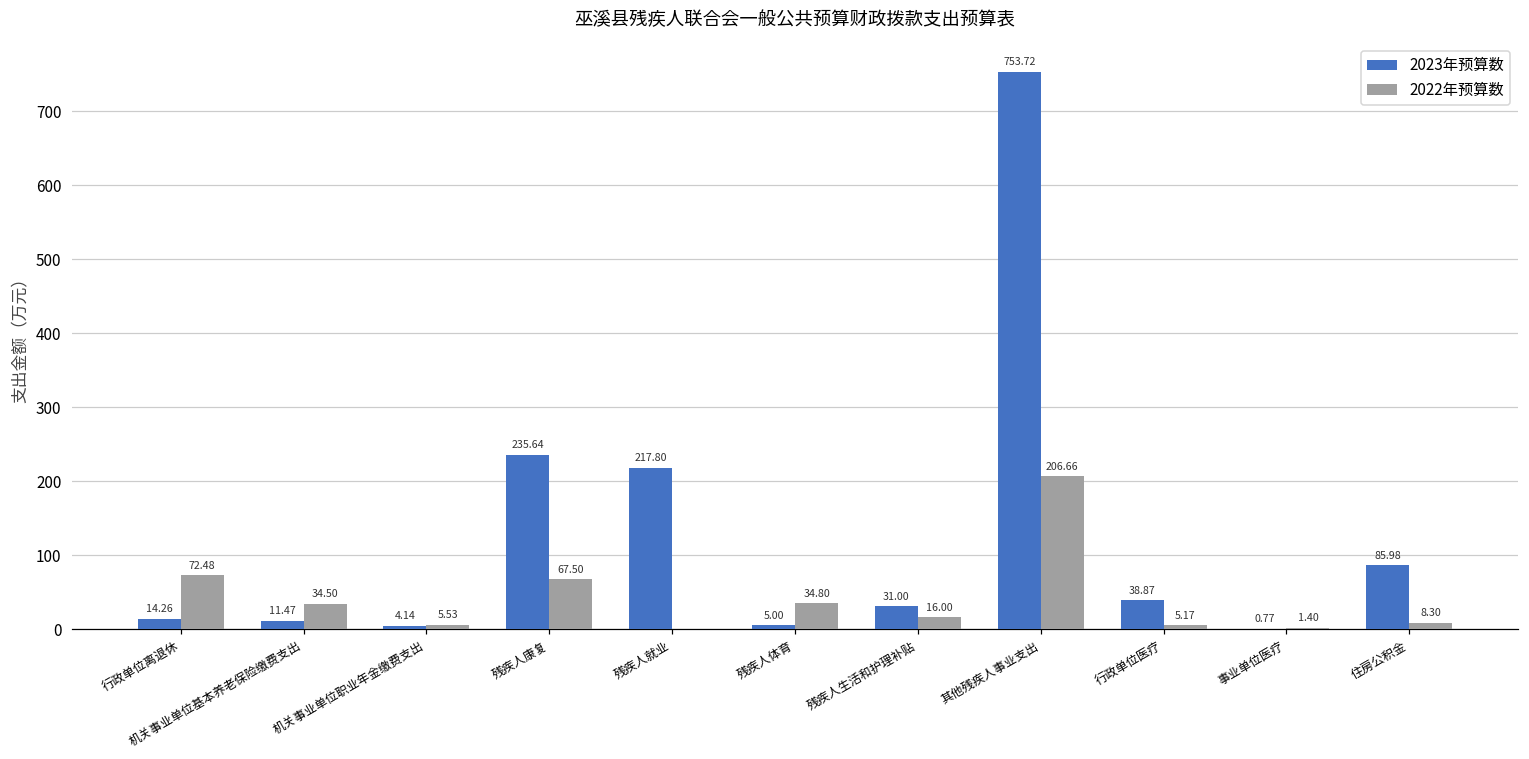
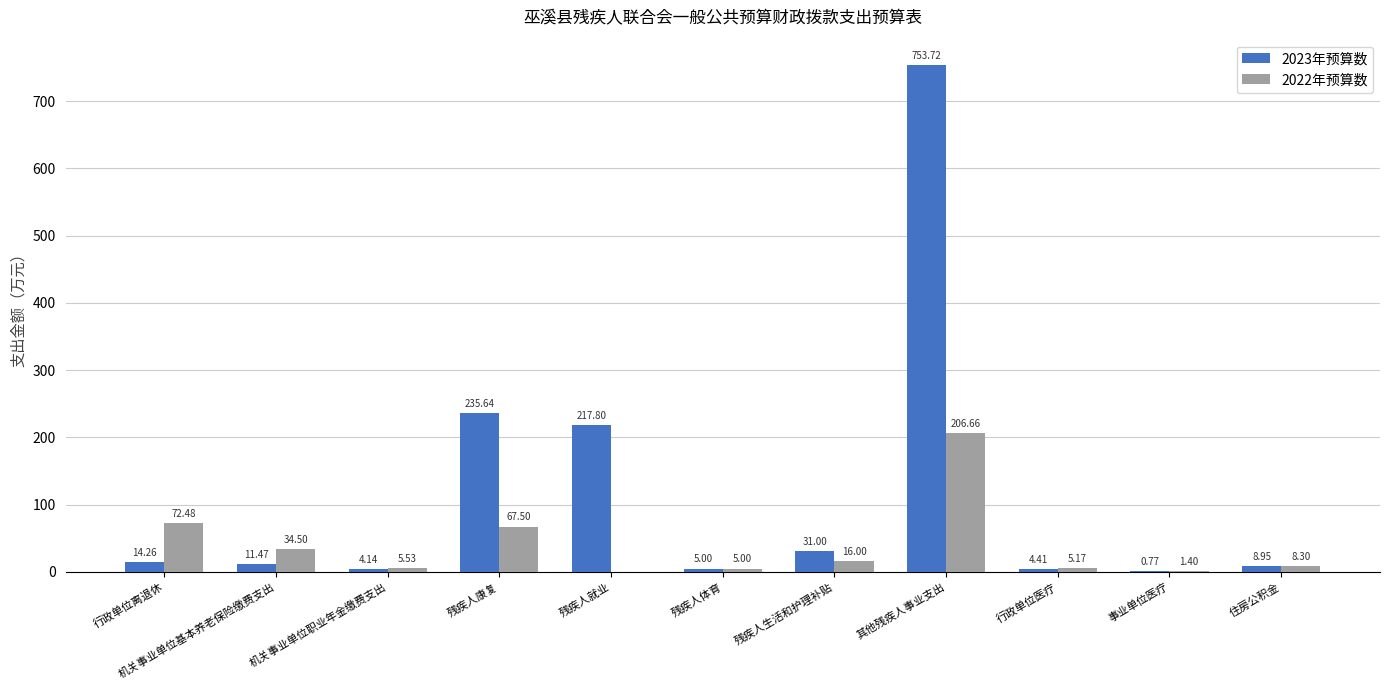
2022年预算数, 残疾人体育: 34.80 -> 5.00
2023年预算数, 行政单位医疗: 38.87 -> 4.41
2023年预算数, 住房公积金: 85.98 -> 8.95
